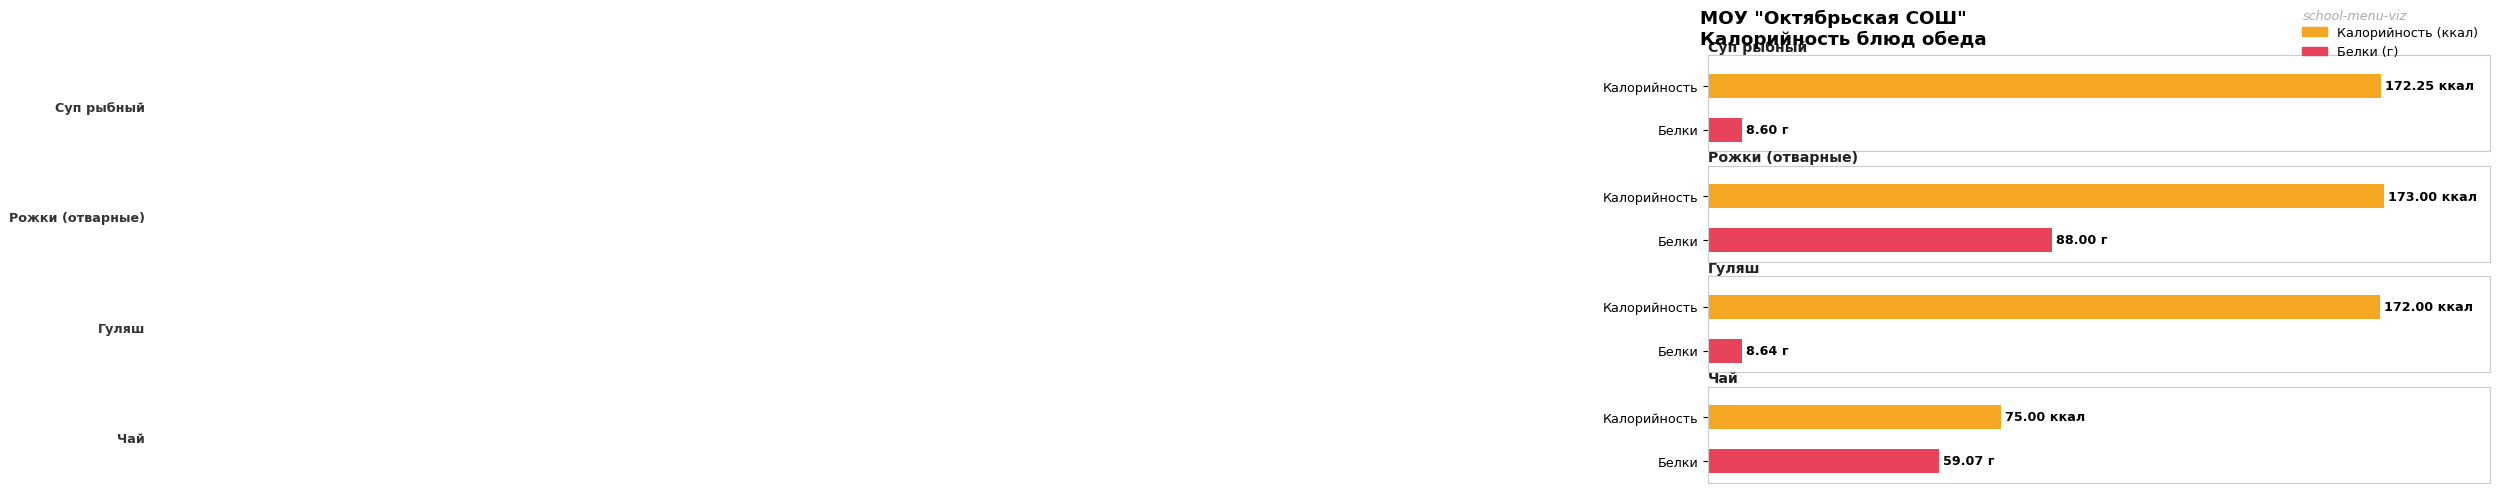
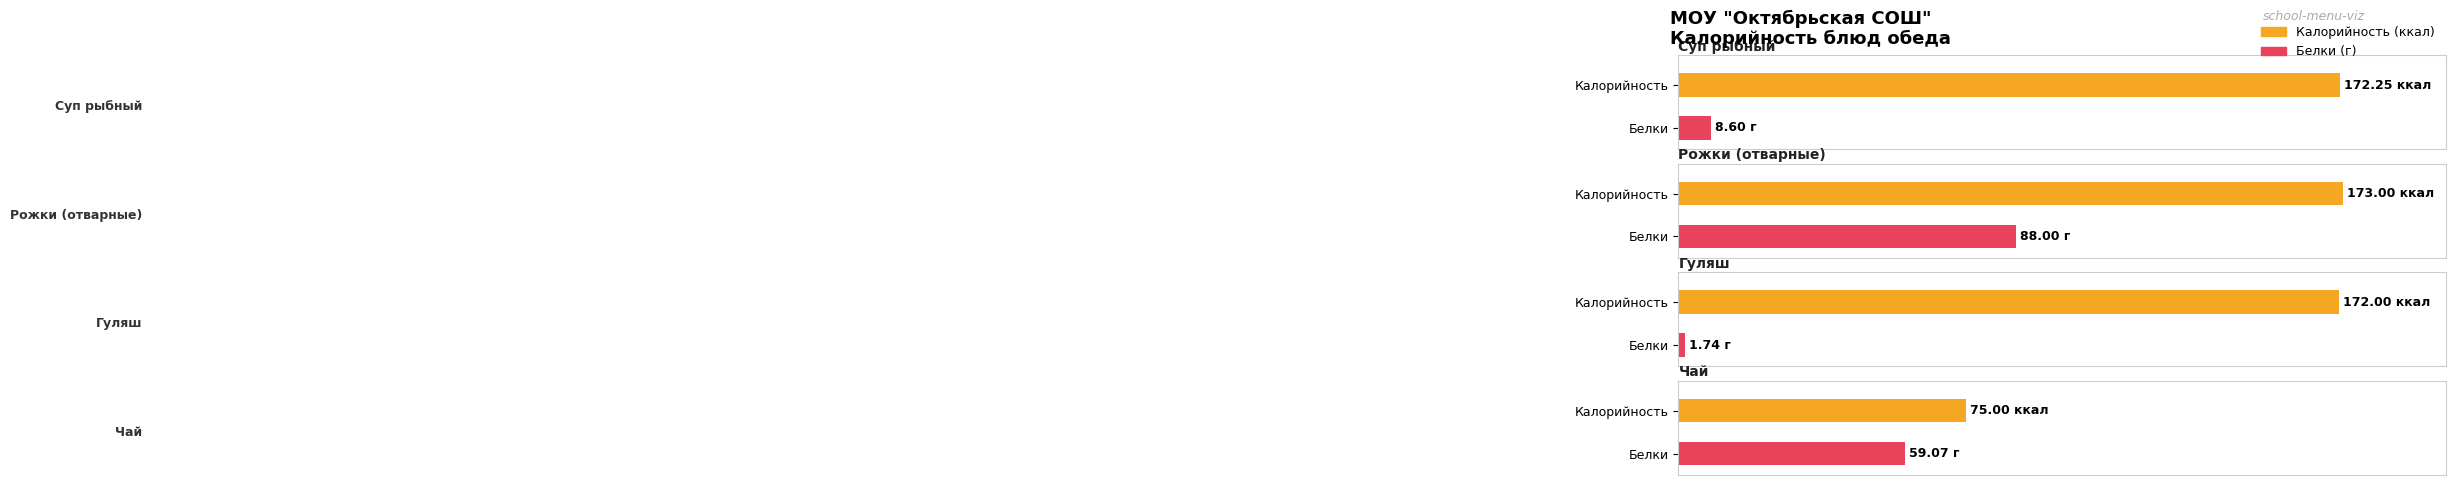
Гуляш, Белки: 8.64 -> 1.74
